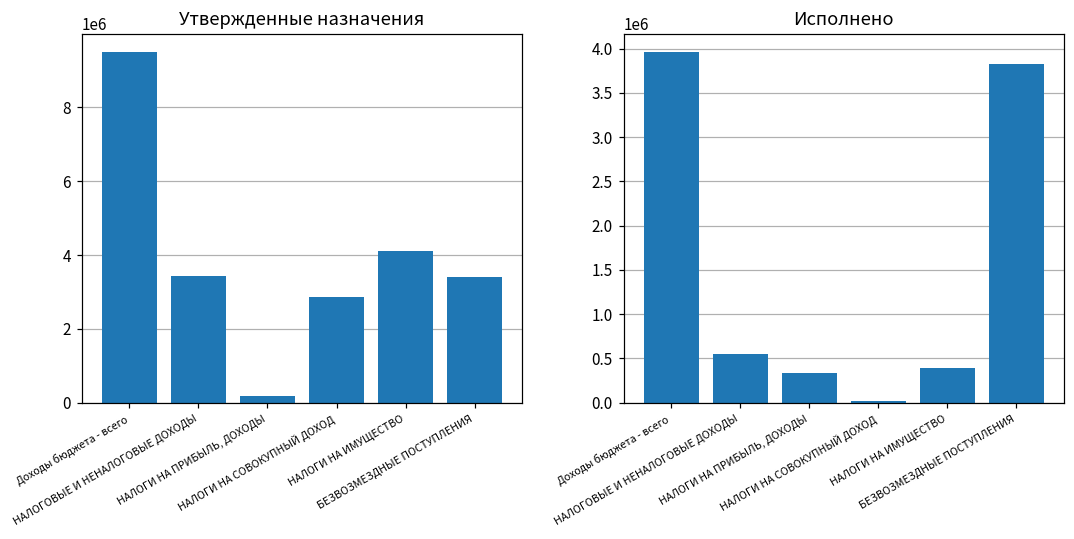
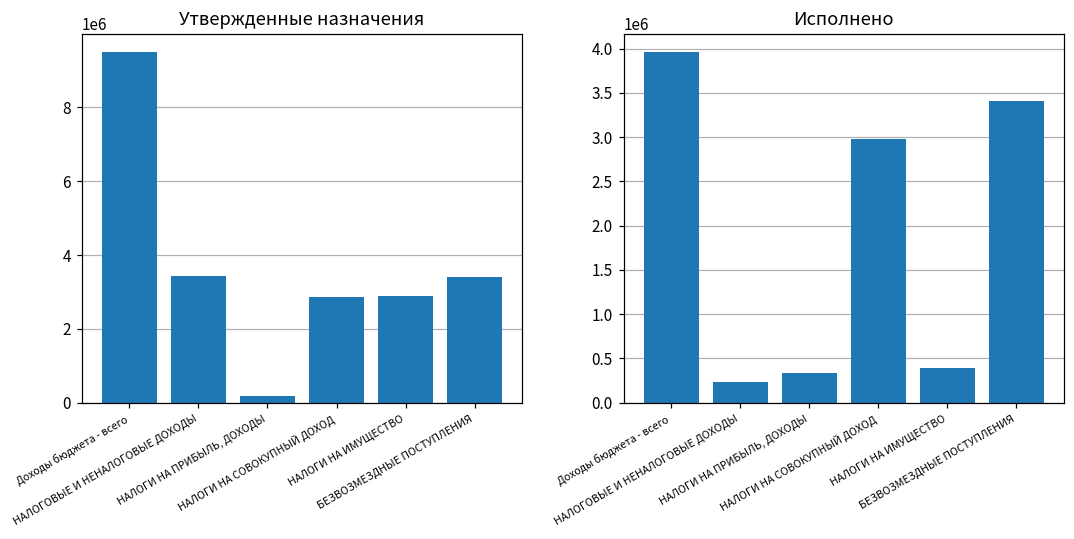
Утвержденные назначения, НАЛОГИ НА ИМУЩЕСТВО: 4100000 -> 2900000
Исполнено, НАЛОГОВЫЕ И НЕНАЛОГОВЫЕ ДОХОДЫ: 500000 -> 200000
Исполнено, НАЛОГИ НА СОВОКУПНЫЙ ДОХОД: 0 -> 3000000
Исполнено, БЕЗВОЗМЕЗДНЫЕ ПОСТУПЛЕНИЯ: 3800000 -> 3400000
